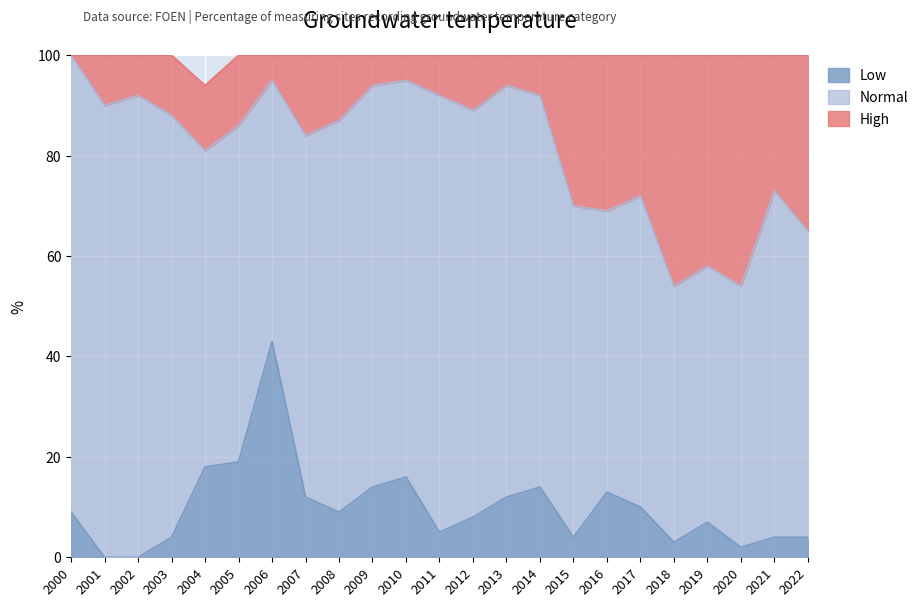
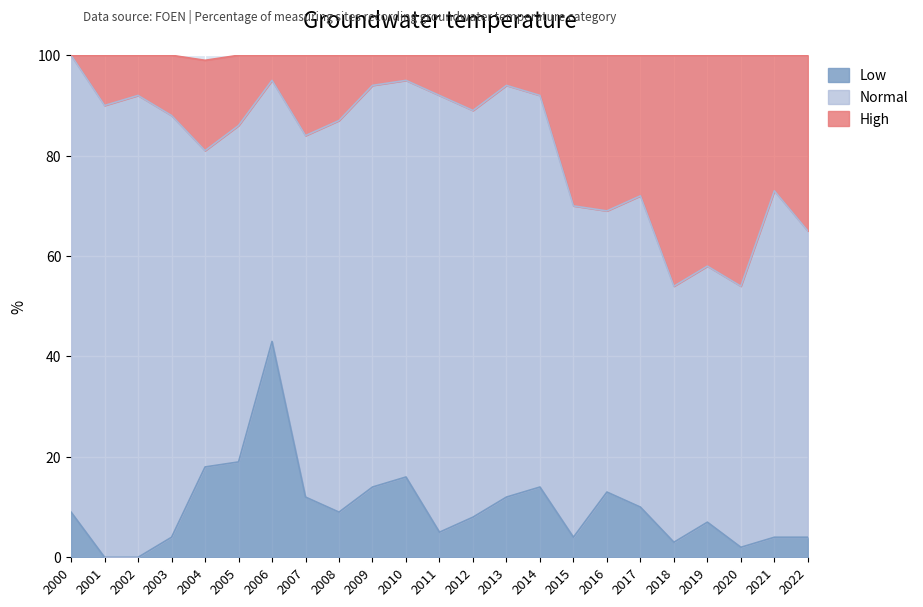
High, 2004: 13 -> 18
